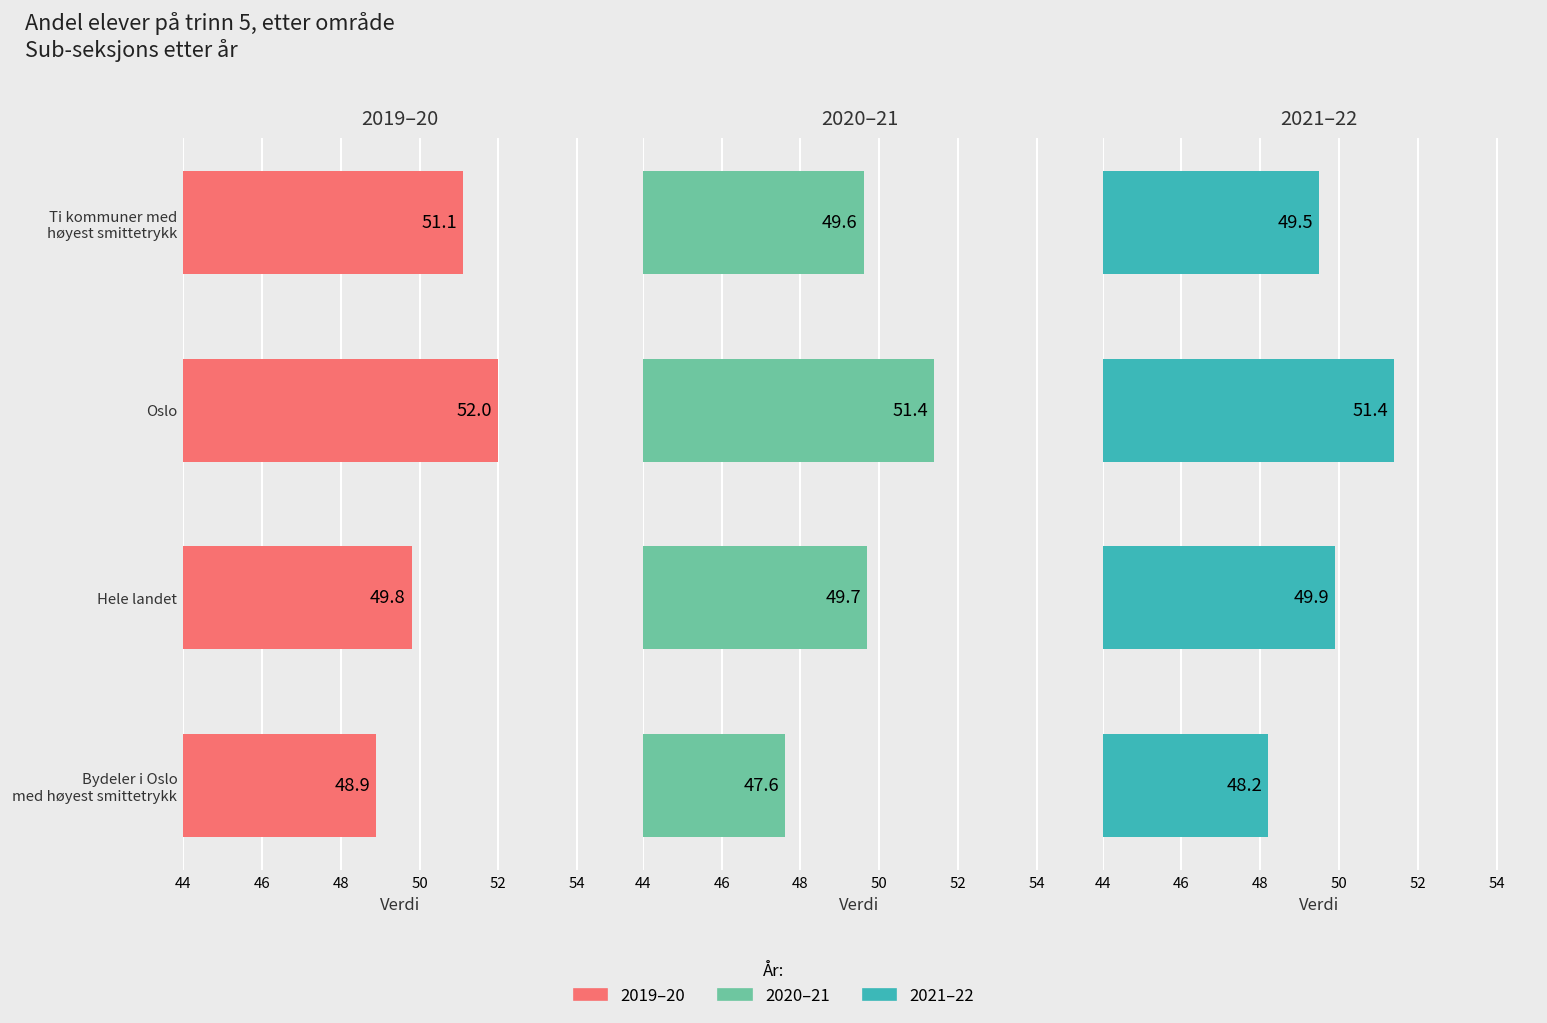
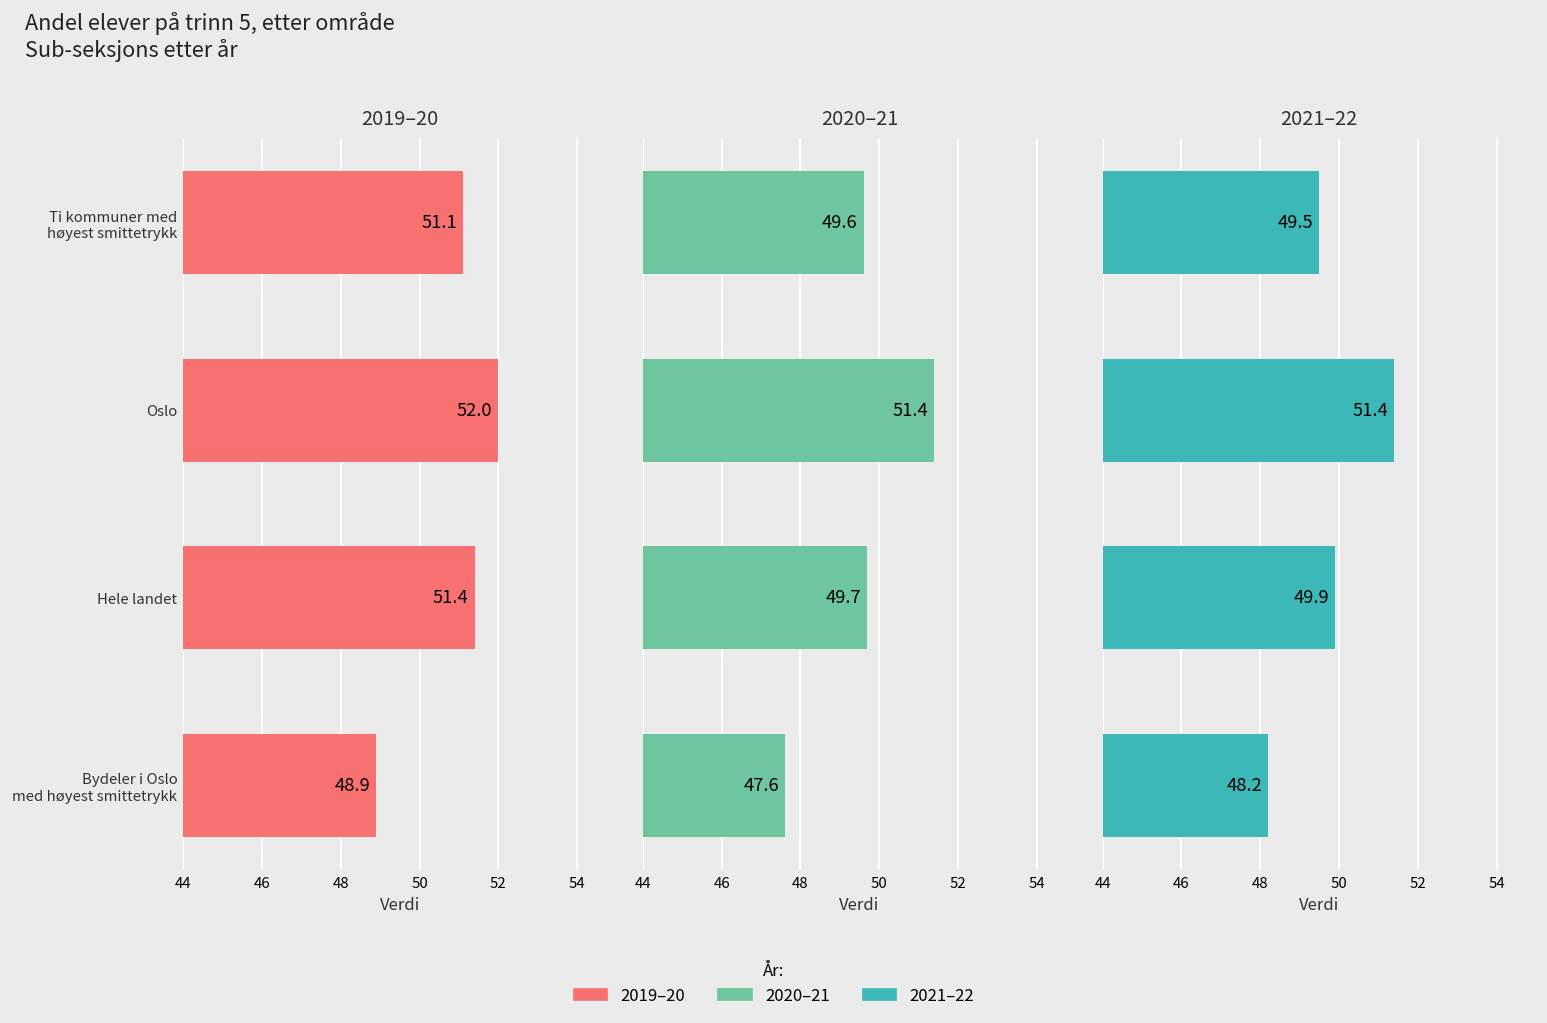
2019–20, Hele landet: 49.8 -> 51.4
